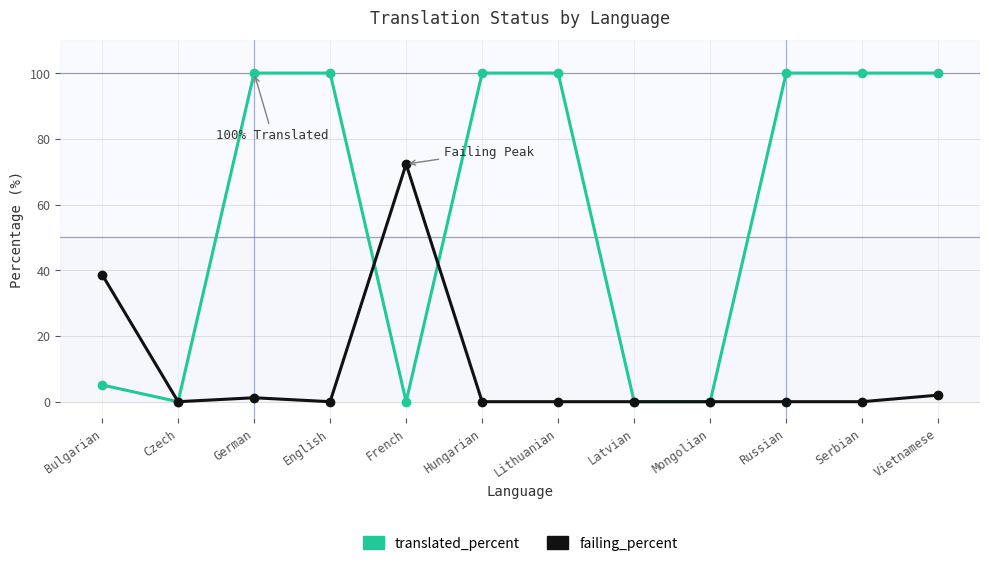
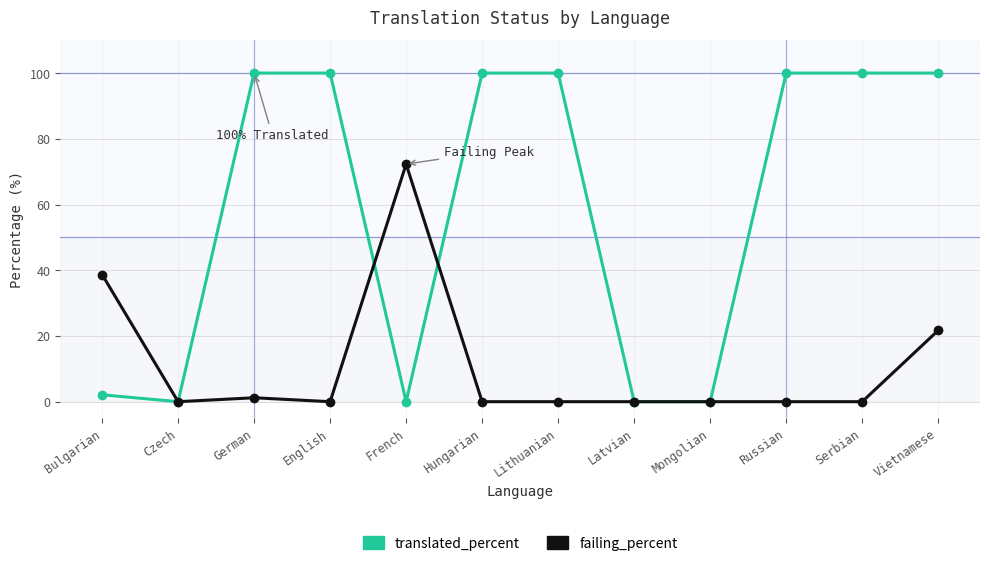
translated_percent, Bulgarian: 5 -> 2
failing_percent, Vietnamese: 2 -> 22
